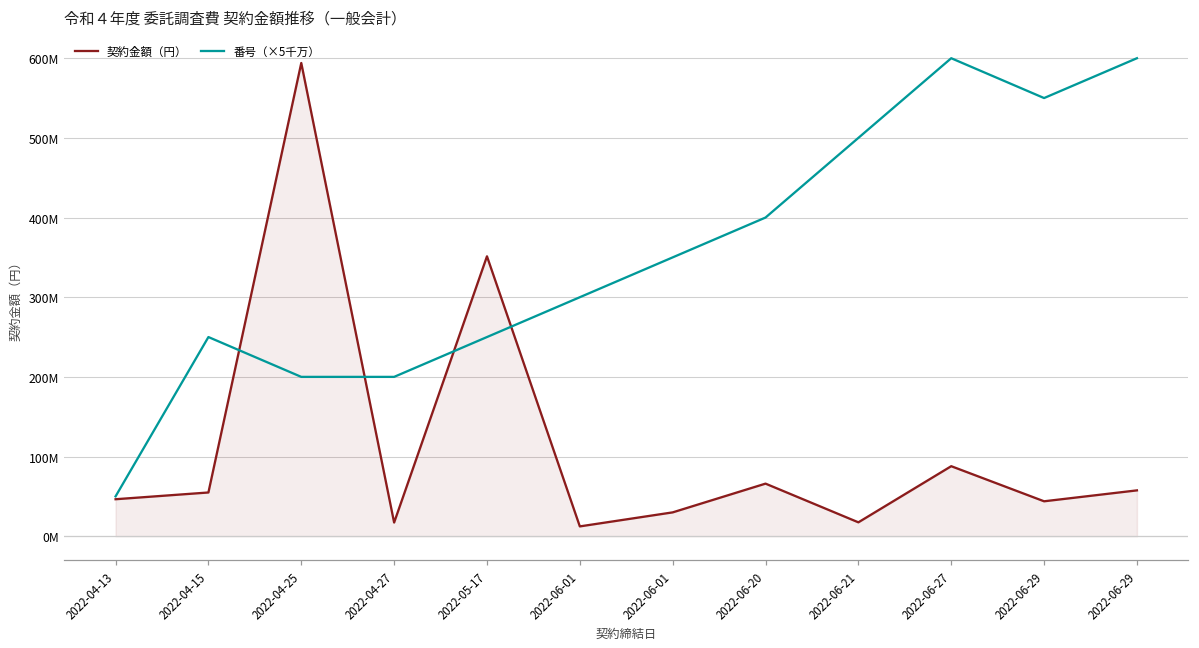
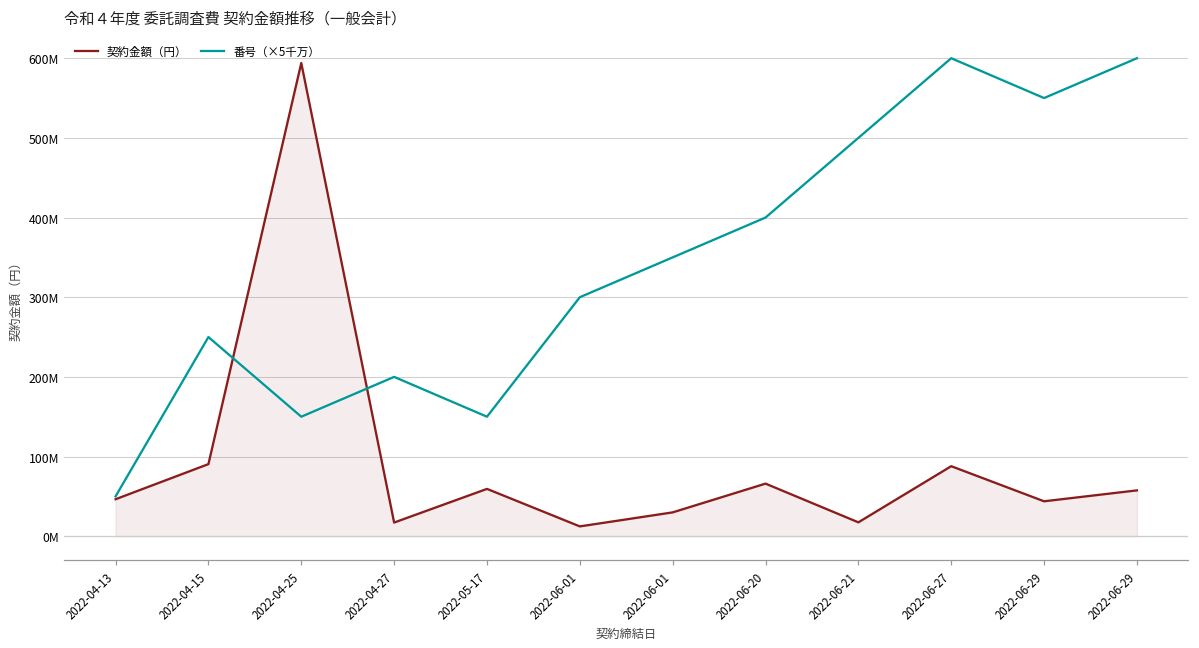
契約金額（円）, 2022-04-15: 50000000 -> 90000000
番号（×5千万）, 2022-04-25: 200000000 -> 150000000
契約金額（円）, 2022-05-17: 350000000 -> 60000000
番号（×5千万）, 2022-05-17: 250000000 -> 150000000
